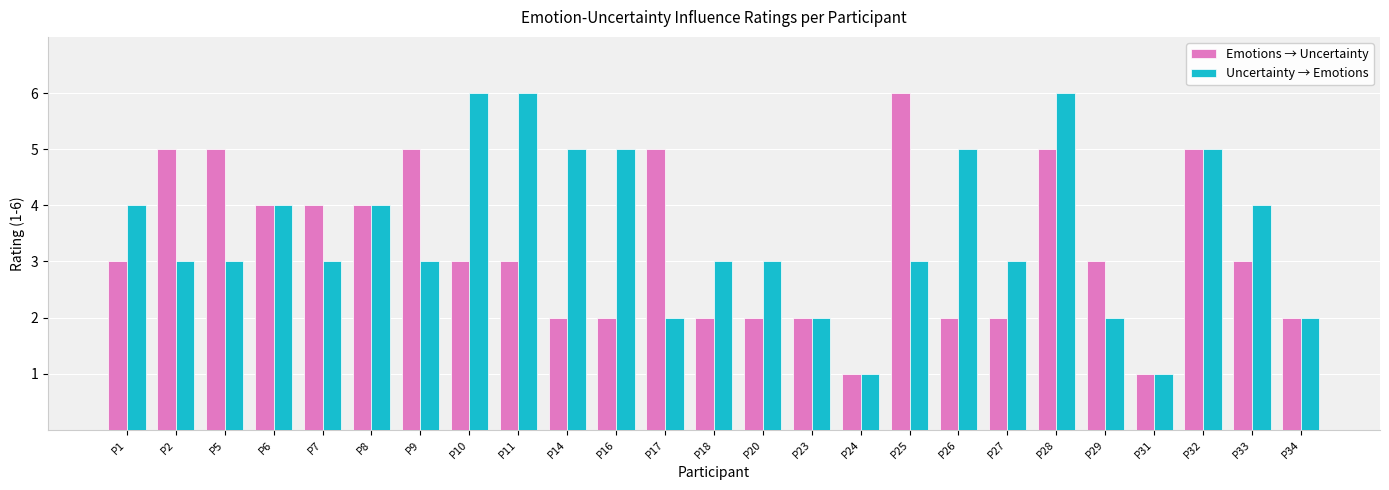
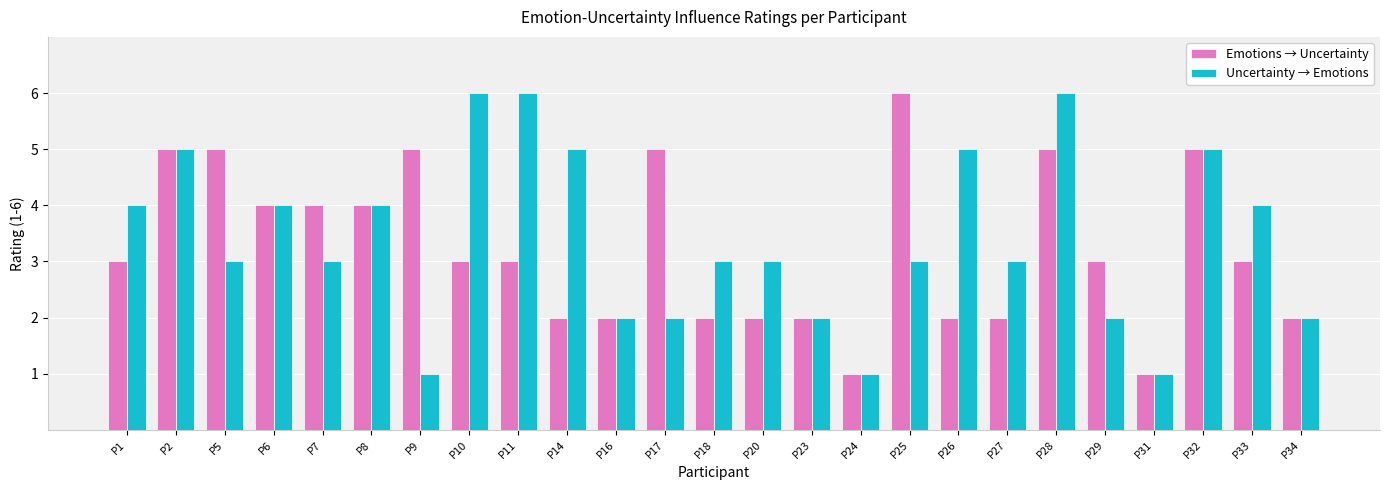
Uncertainty → Emotions, P2: 3 -> 5
Uncertainty → Emotions, P9: 3 -> 1
Uncertainty → Emotions, P16: 5 -> 2
